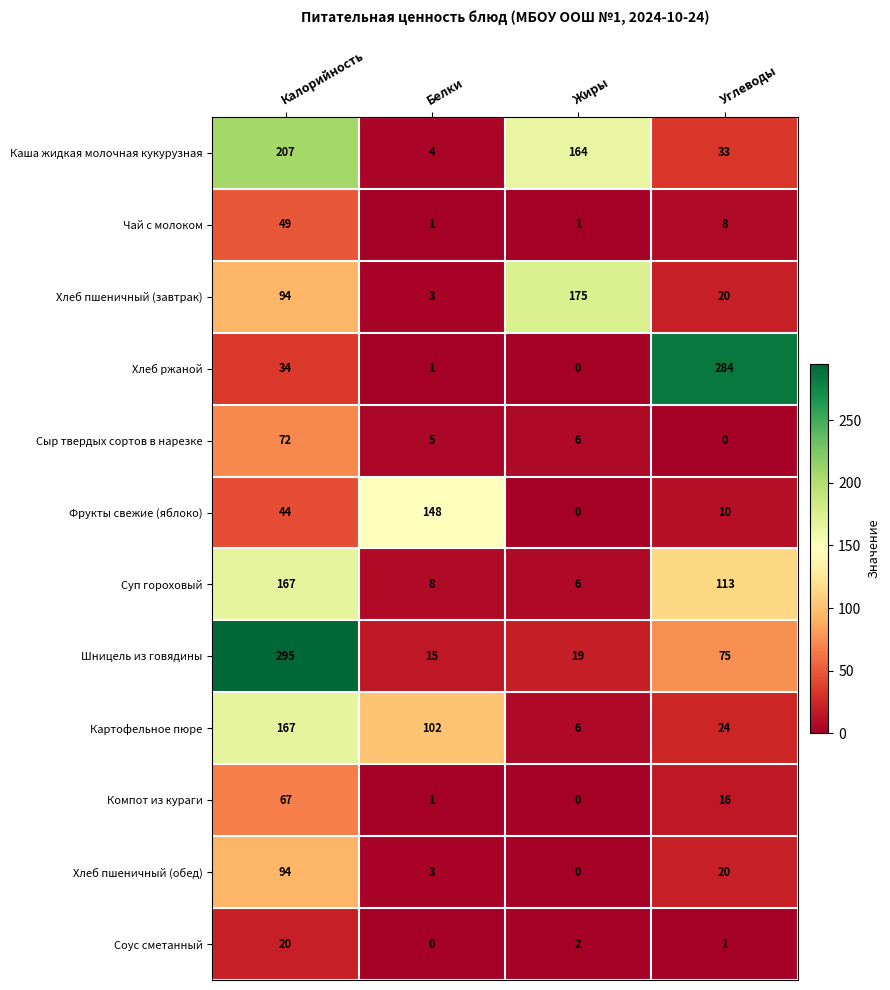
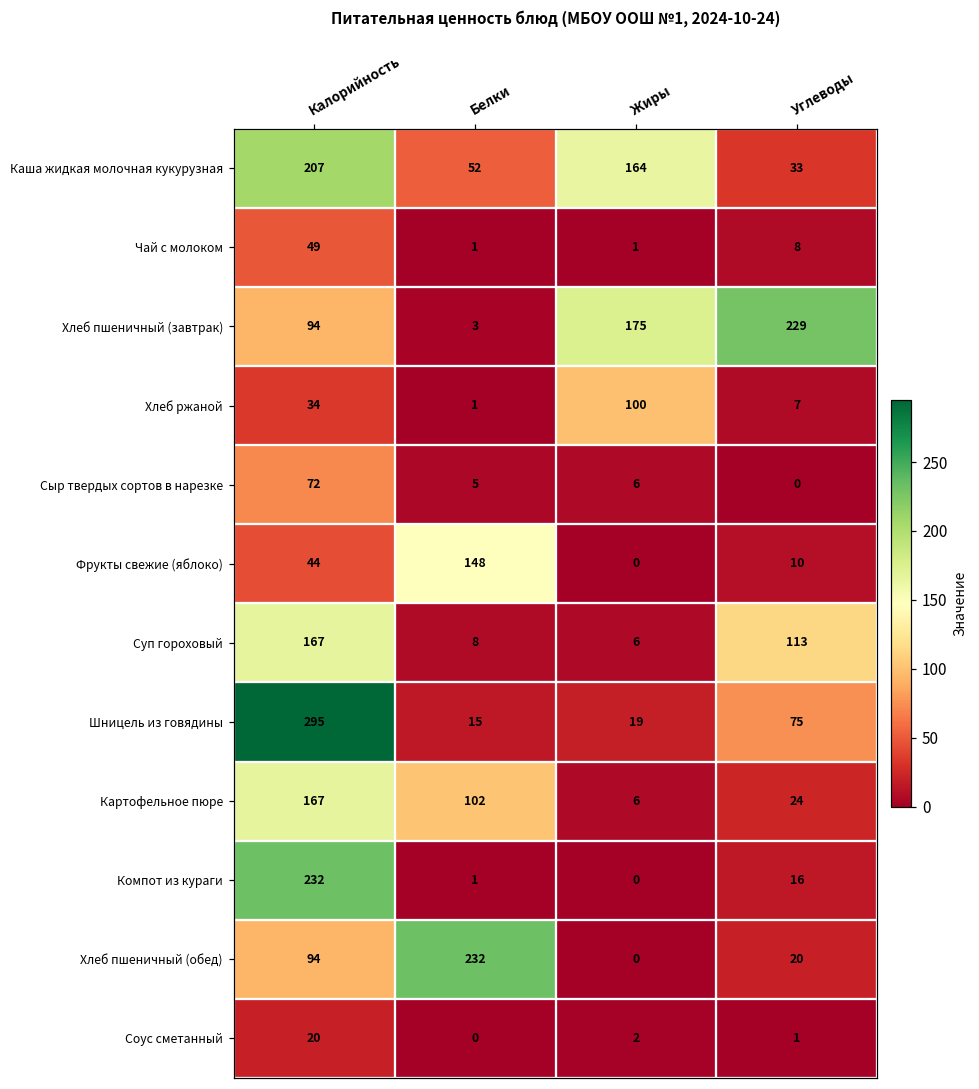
Каша жидкая молочная кукурузная, Белки: 4 -> 52
Хлеб пшеничный (завтрак), Углеводы: 20 -> 229
Хлеб ржаной, Жиры: 0 -> 100
Хлеб ржаной, Углеводы: 284 -> 7
Компот из кураги, Калорийность: 67 -> 232
Хлеб пшеничный (обед), Белки: 3 -> 232
